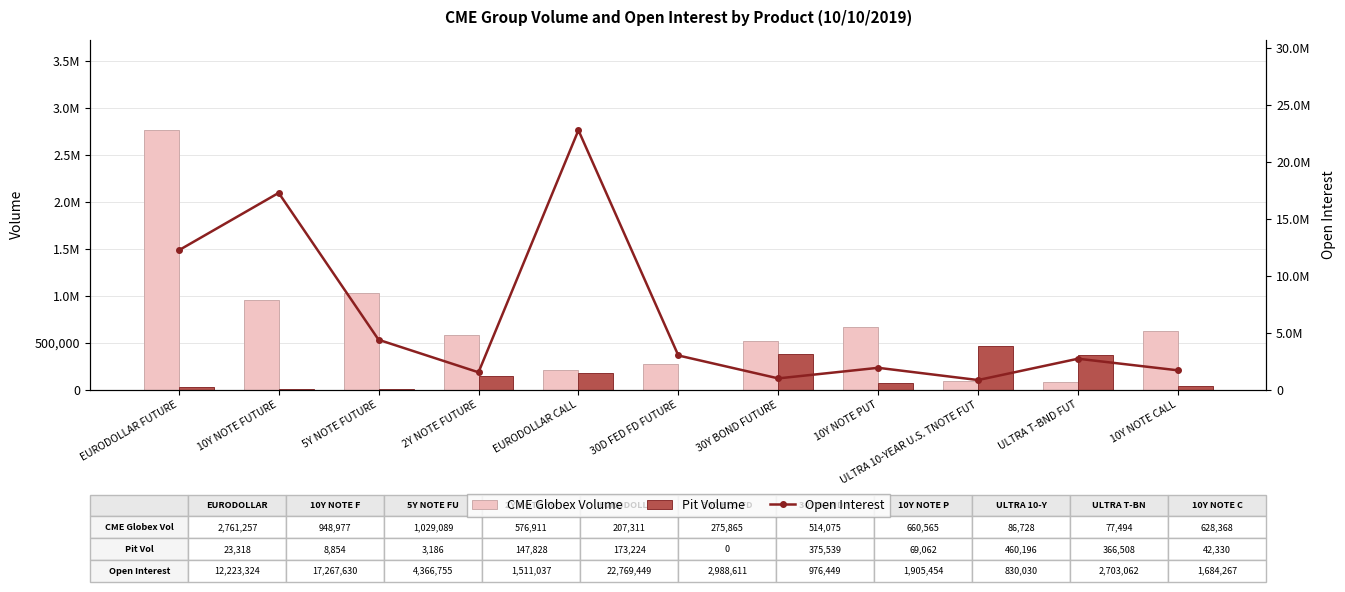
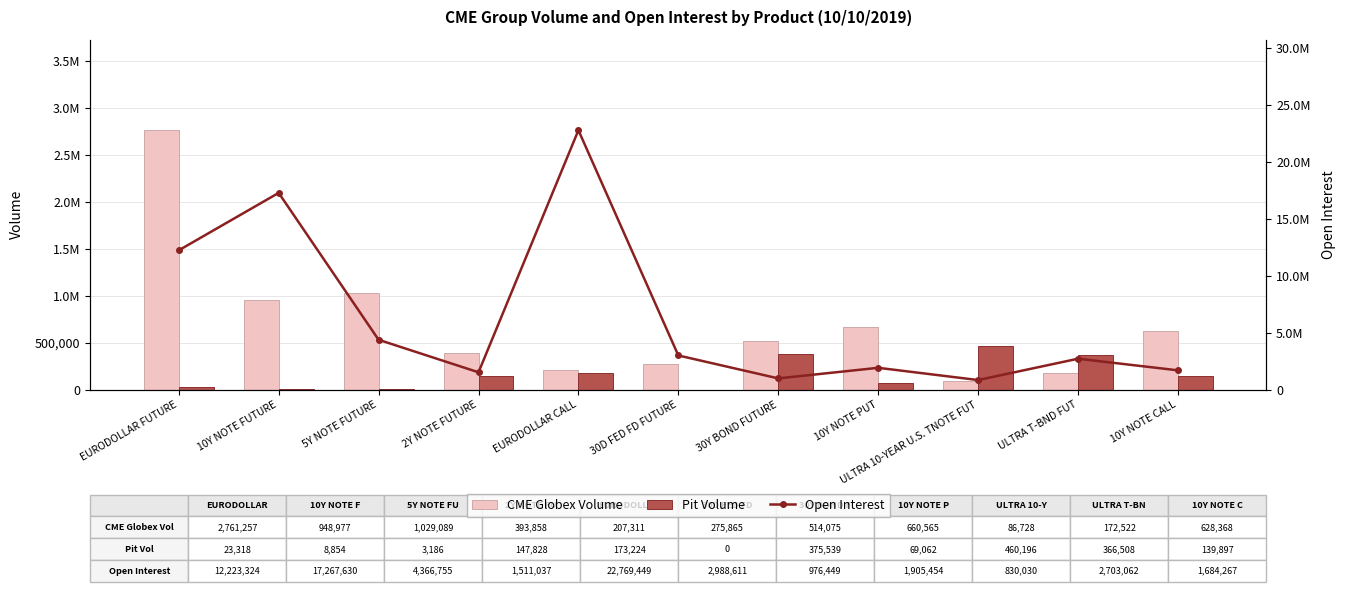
CME Globex Volume, 2Y NOTE FUTURE: 576,911 -> 393,858
CME Globex Volume, ULTRA T-BND FUT: 77,494 -> 172,522
Pit Volume, 10Y NOTE CALL: 42,330 -> 139,897
